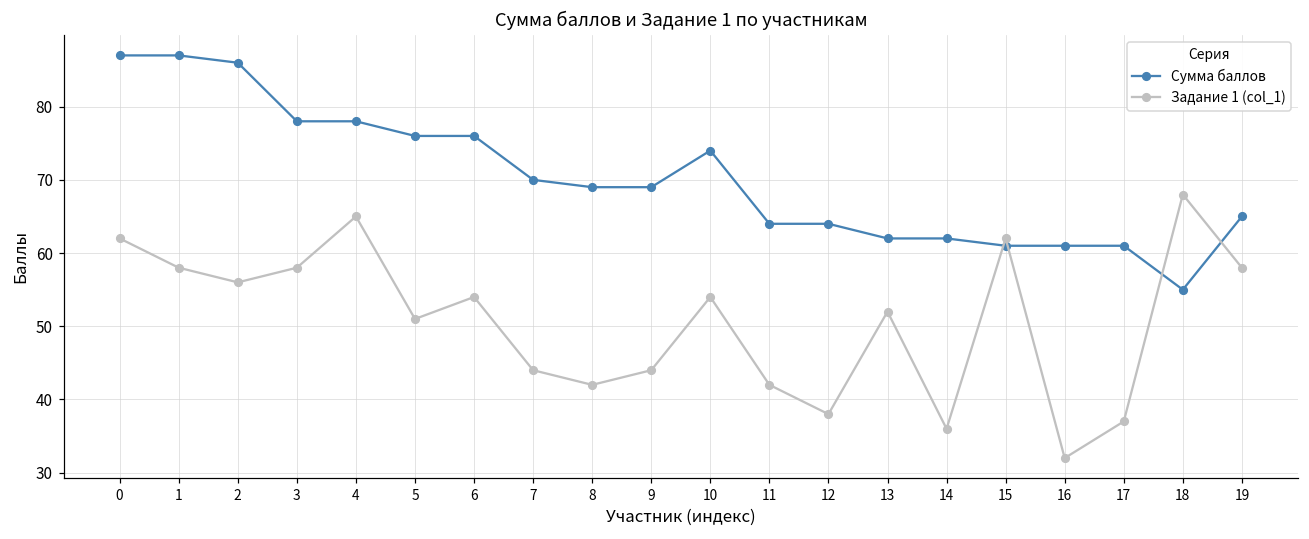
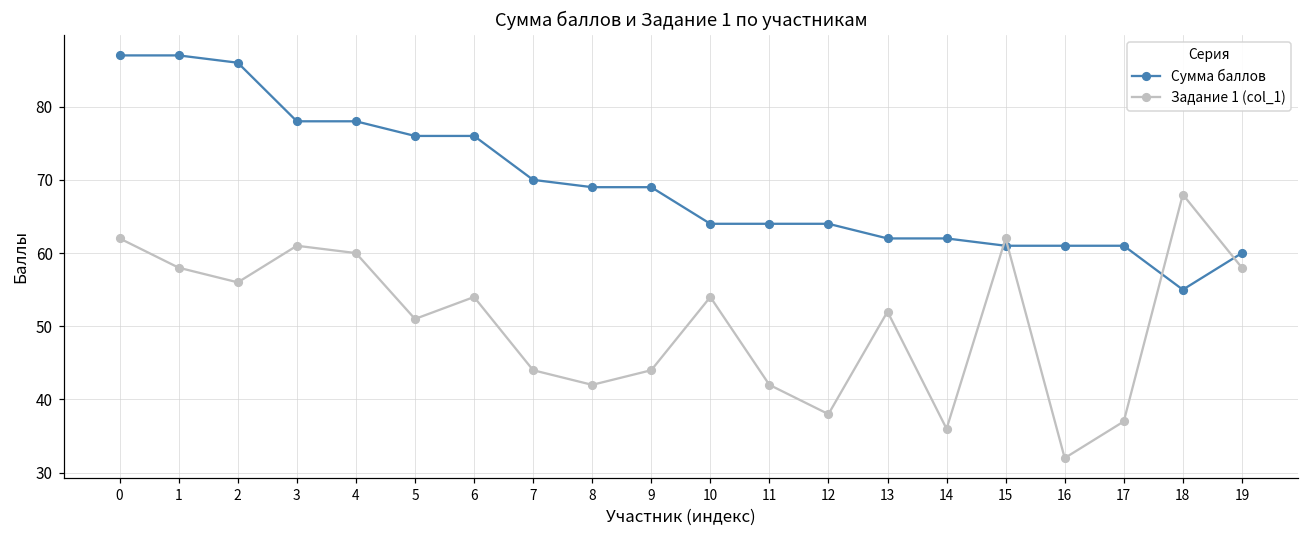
Задание 1 (col_1), 3: 58 -> 61
Задание 1 (col_1), 4: 65 -> 60
Сумма баллов, 10: 74 -> 64
Сумма баллов, 19: 65 -> 60
